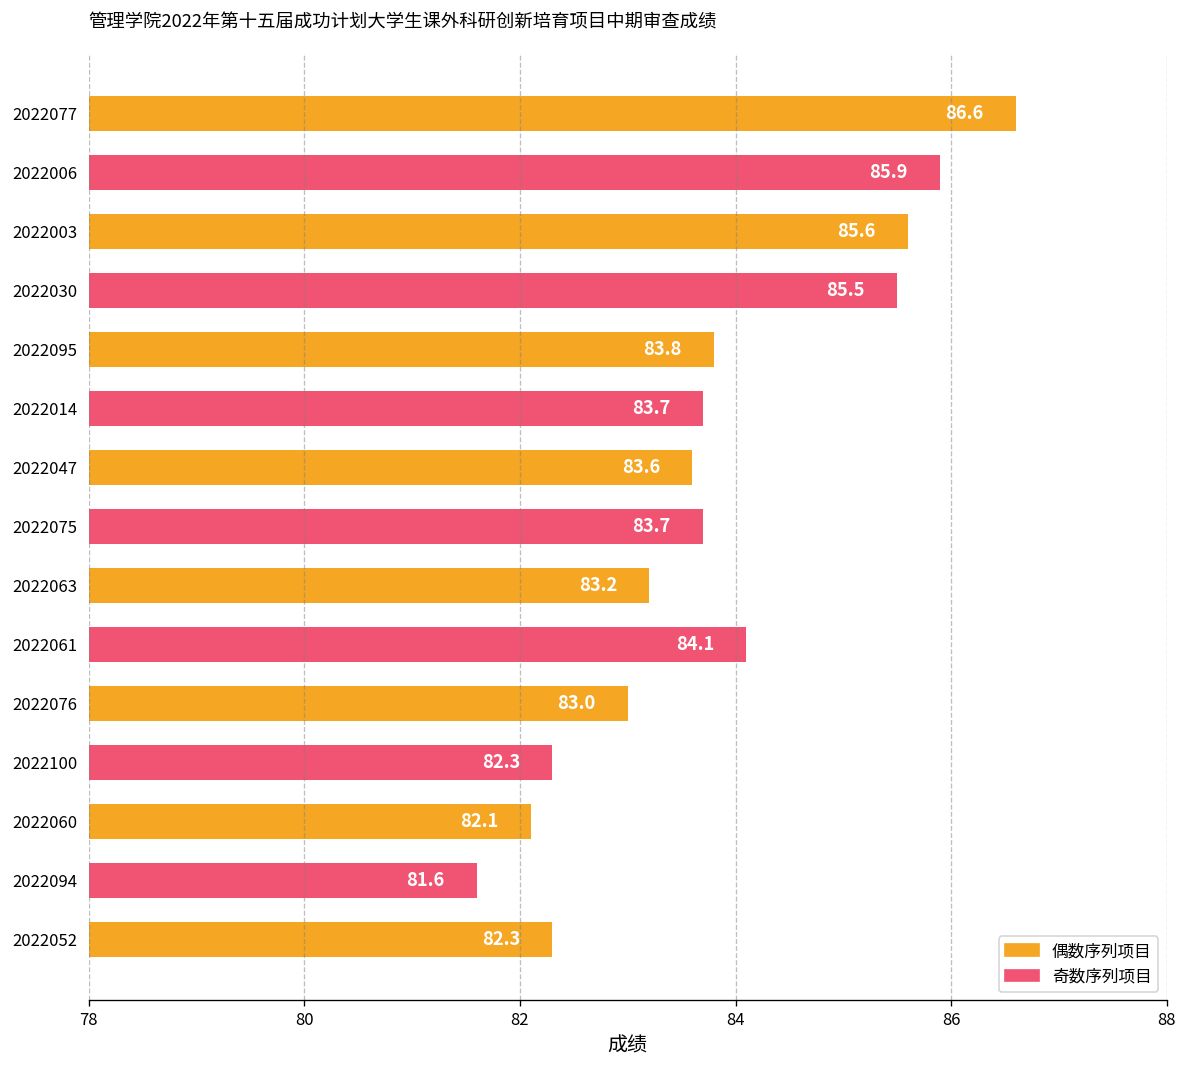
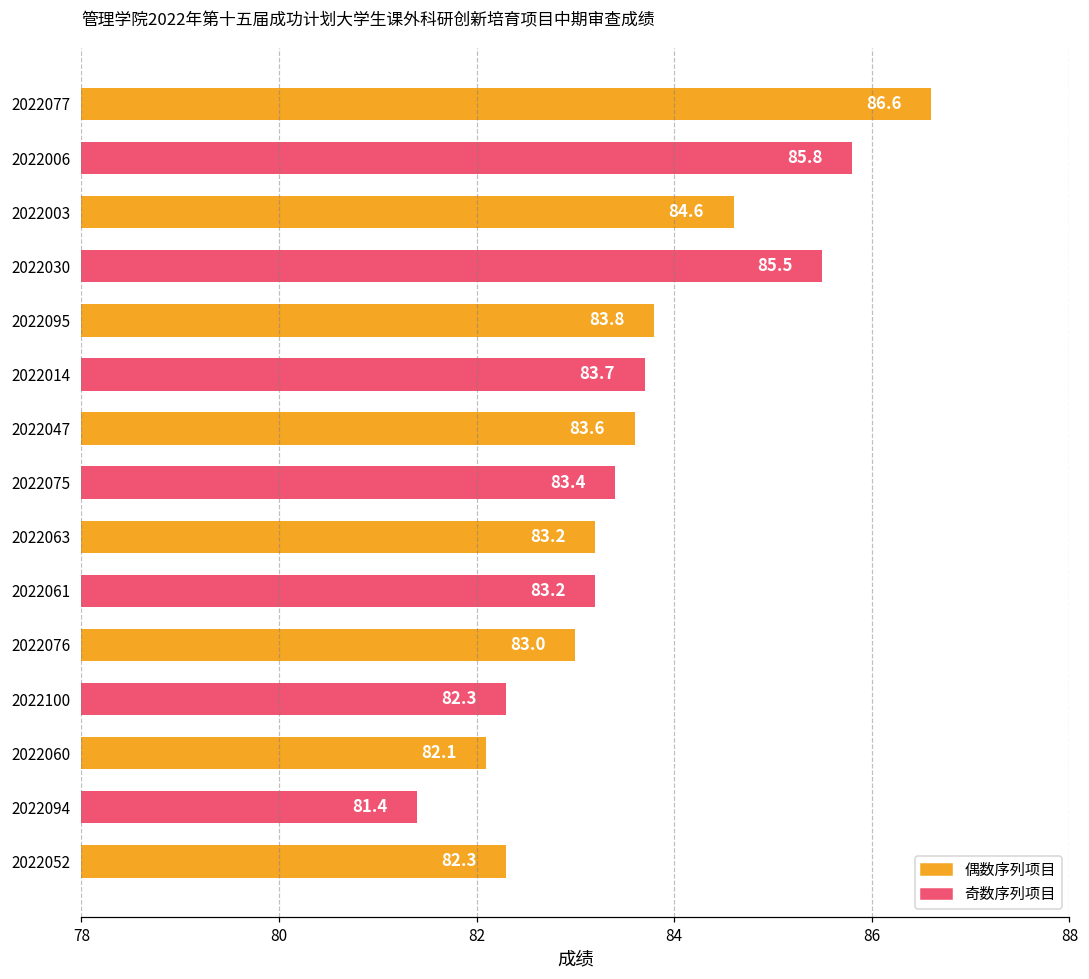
2022006: 85.9 -> 85.8
2022003: 85.6 -> 84.6
2022075: 83.7 -> 83.4
2022061: 84.1 -> 83.2
2022094: 81.6 -> 81.4
